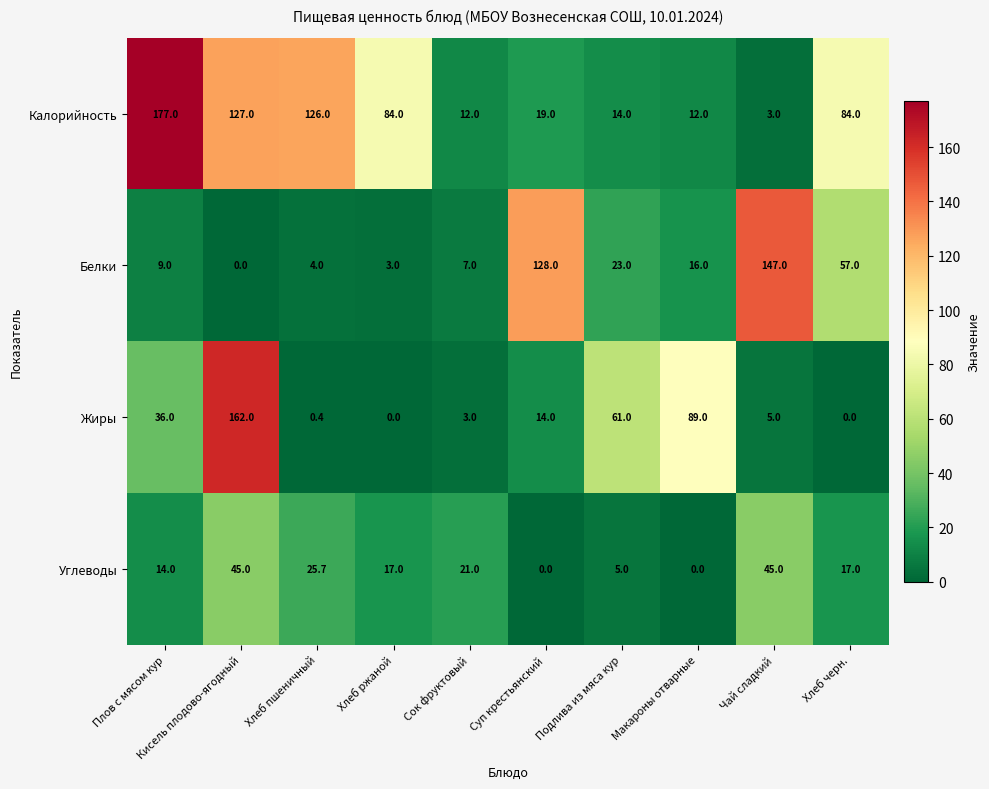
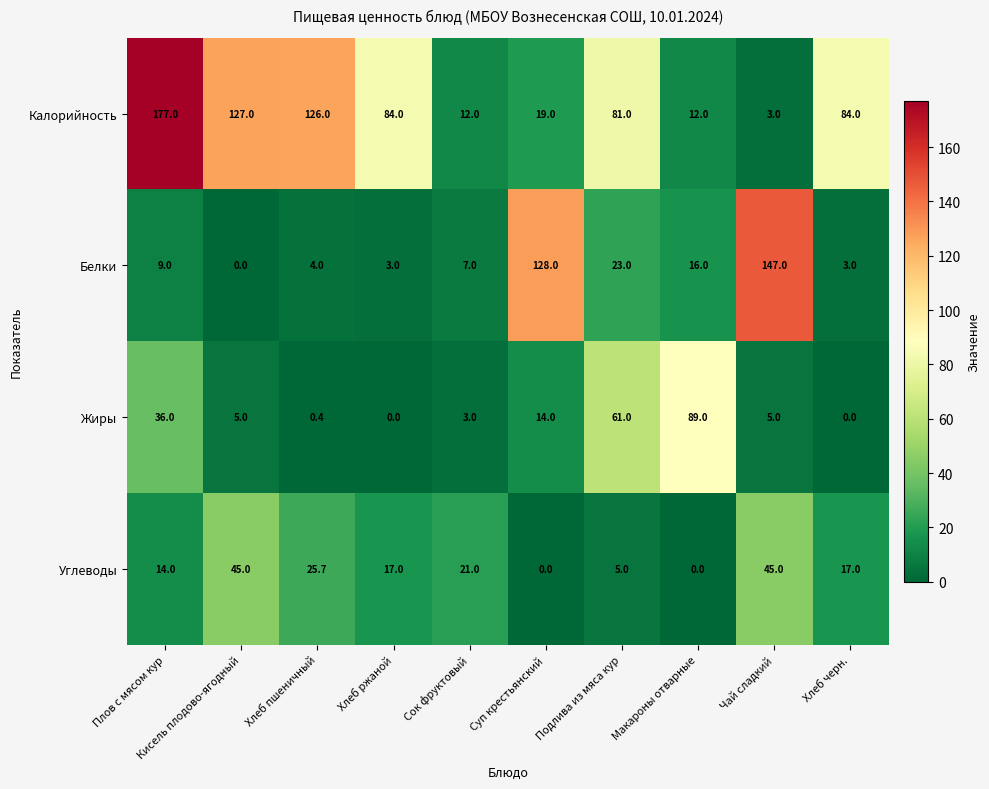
Калорийность, Подлива из мяса кур: 14.0 -> 81.0
Белки, Хлеб черн.: 57.0 -> 3.0
Жиры, Кисель плодово-ягодный: 162.0 -> 5.0
